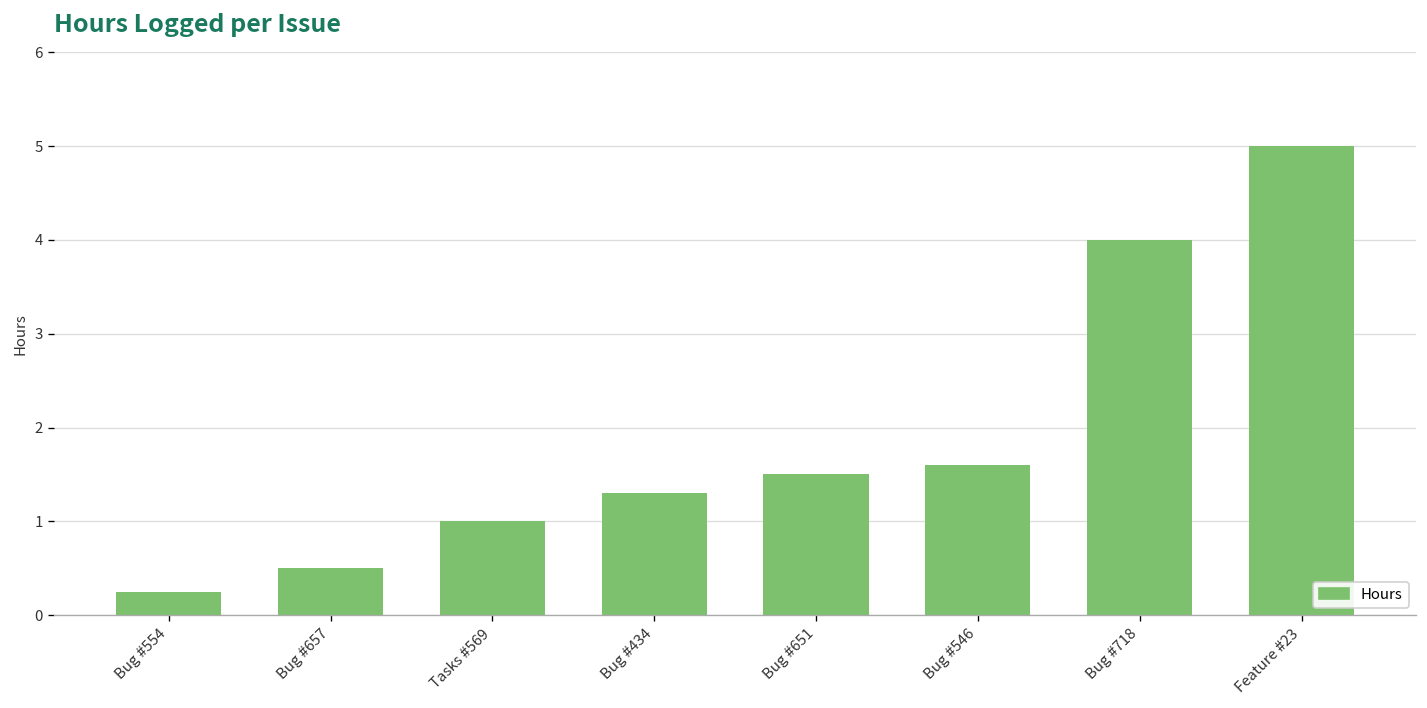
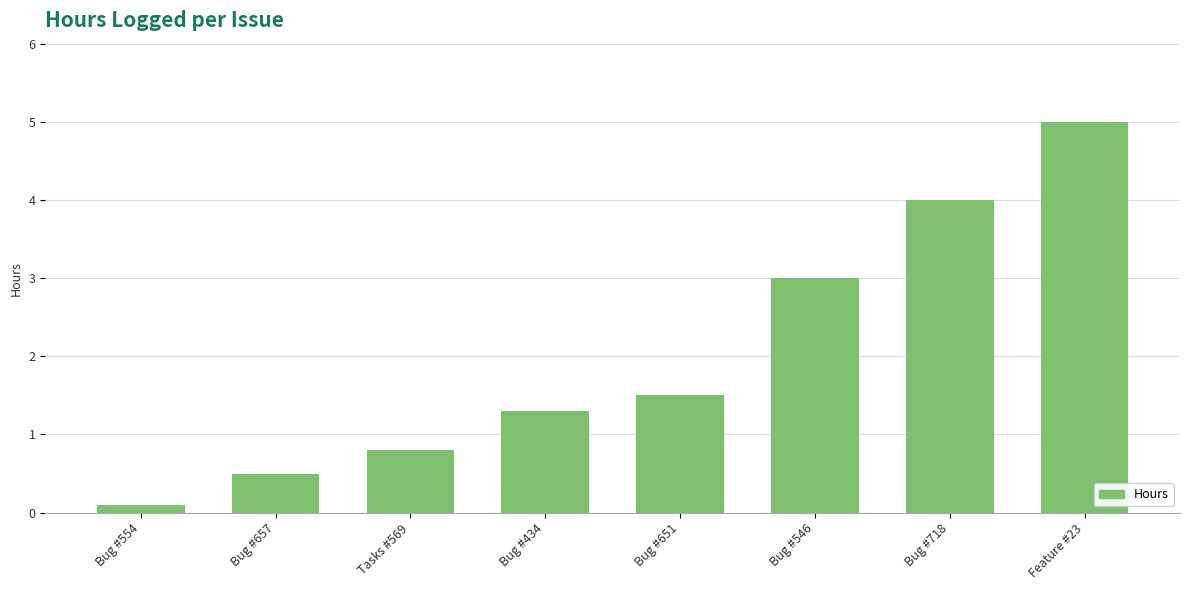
Bug #554: 0.3 -> 0.1
Tasks #569: 1.0 -> 0.8
Bug #546: 1.6 -> 3.0
